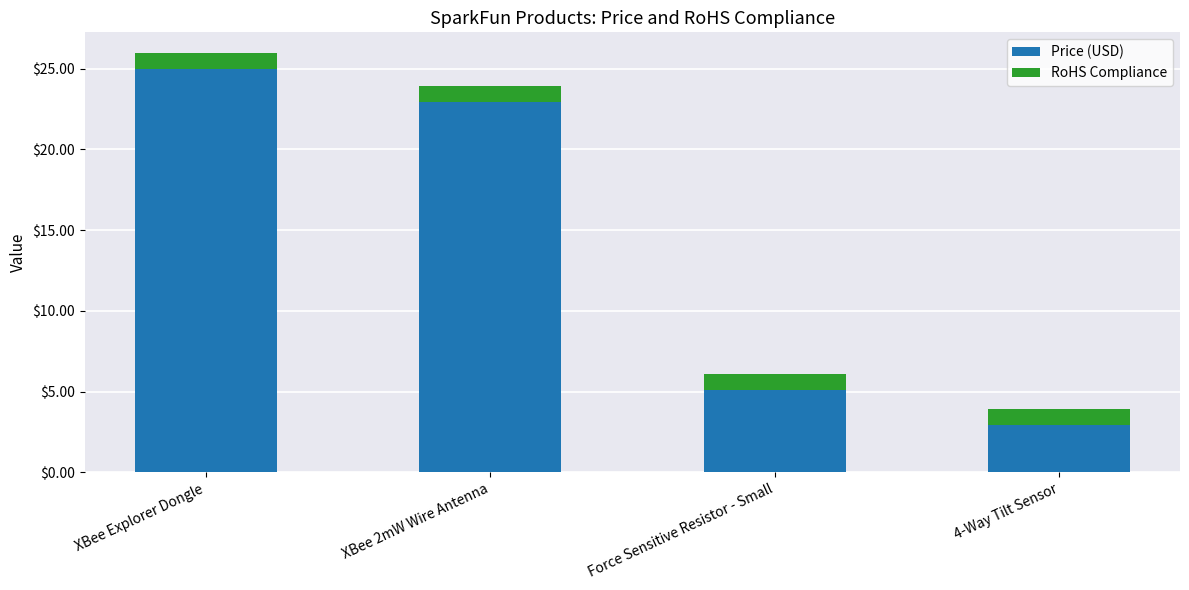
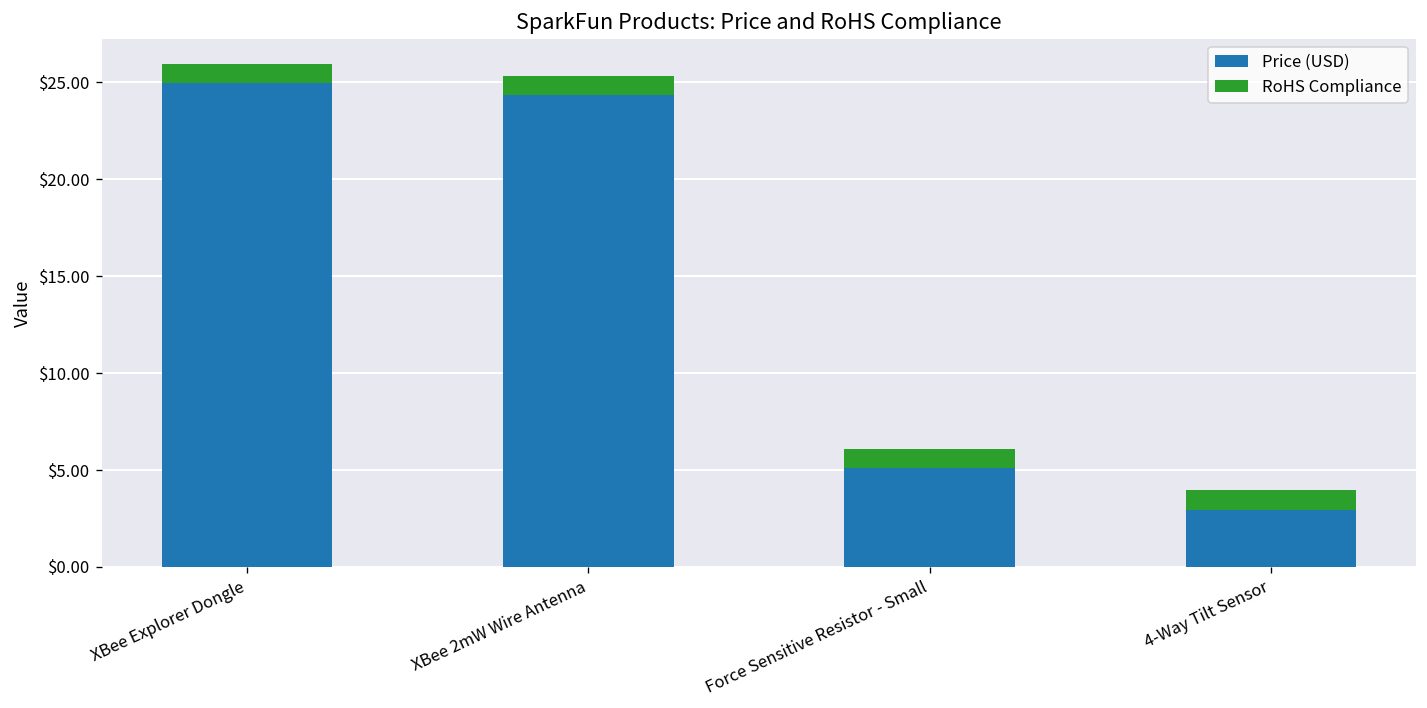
Price (USD), XBee 2mW Wire Antenna: $23.0 -> $24.4
